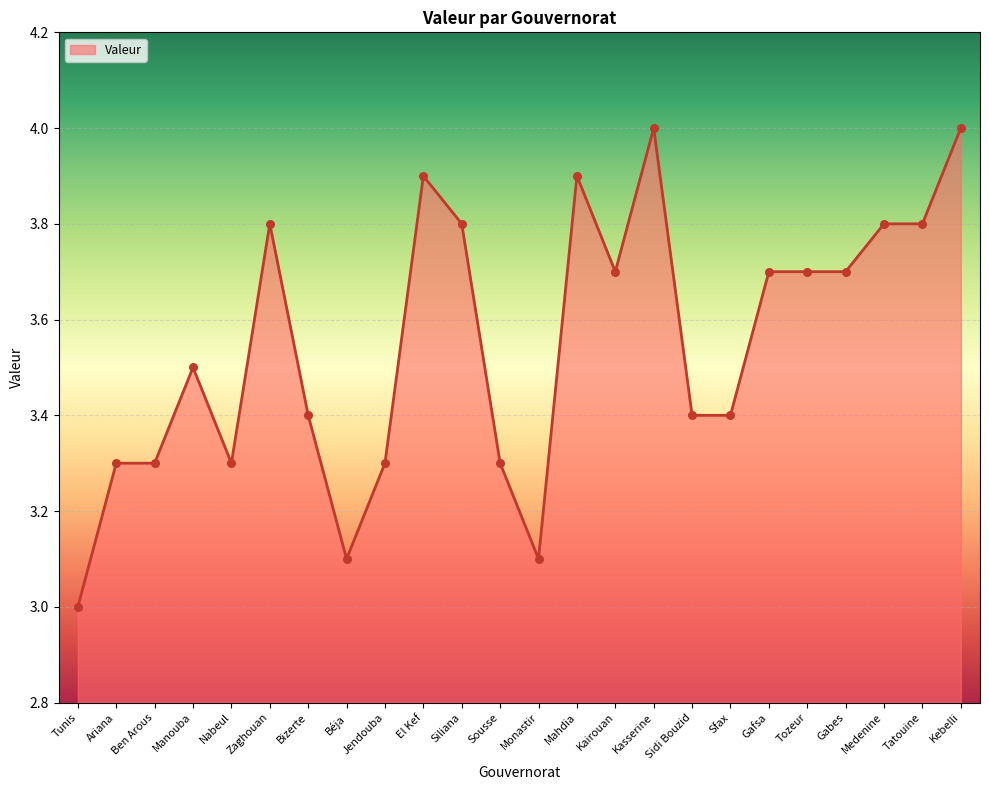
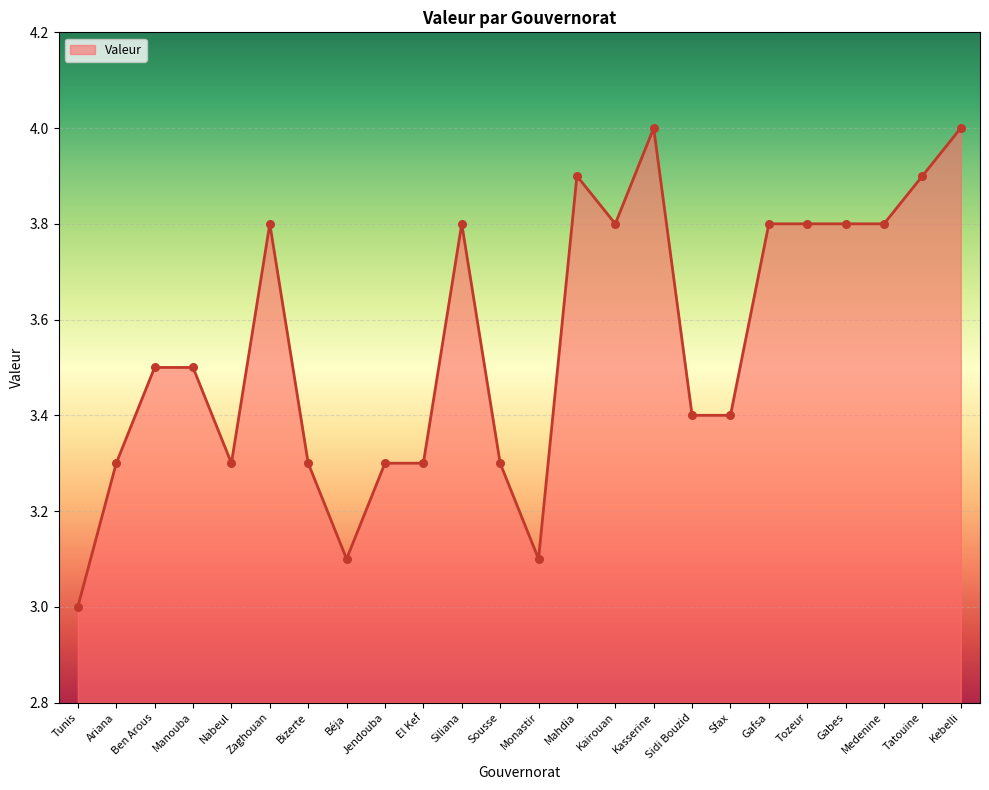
Ben Arous: 3.3 -> 3.5
Bizerte: 3.4 -> 3.3
El Kef: 3.9 -> 3.3
Kairouan: 3.7 -> 3.8
Gafsa: 3.7 -> 3.8
Tozeur: 3.7 -> 3.8
Gabes: 3.7 -> 3.8
Tatouine: 3.8 -> 3.9
